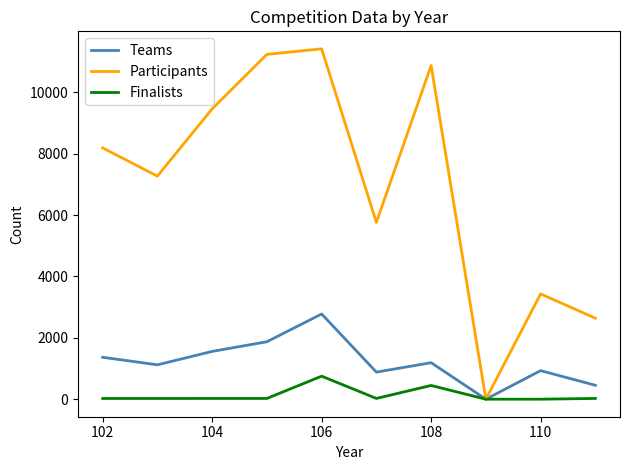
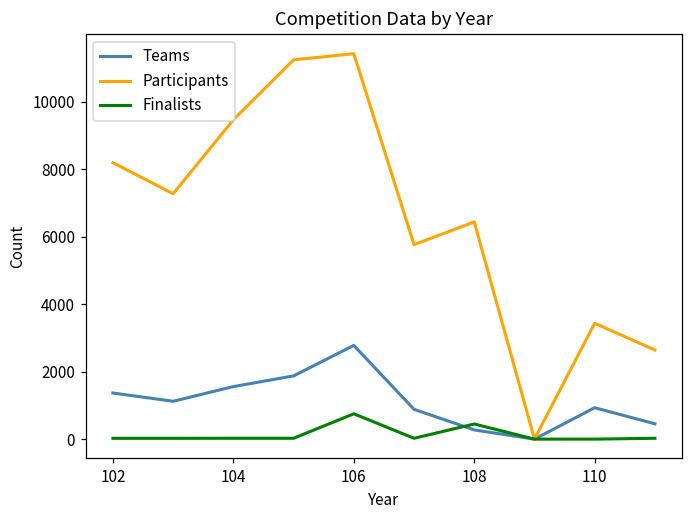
Teams, 108: 1200 -> 300
Participants, 108: 10900 -> 6400
